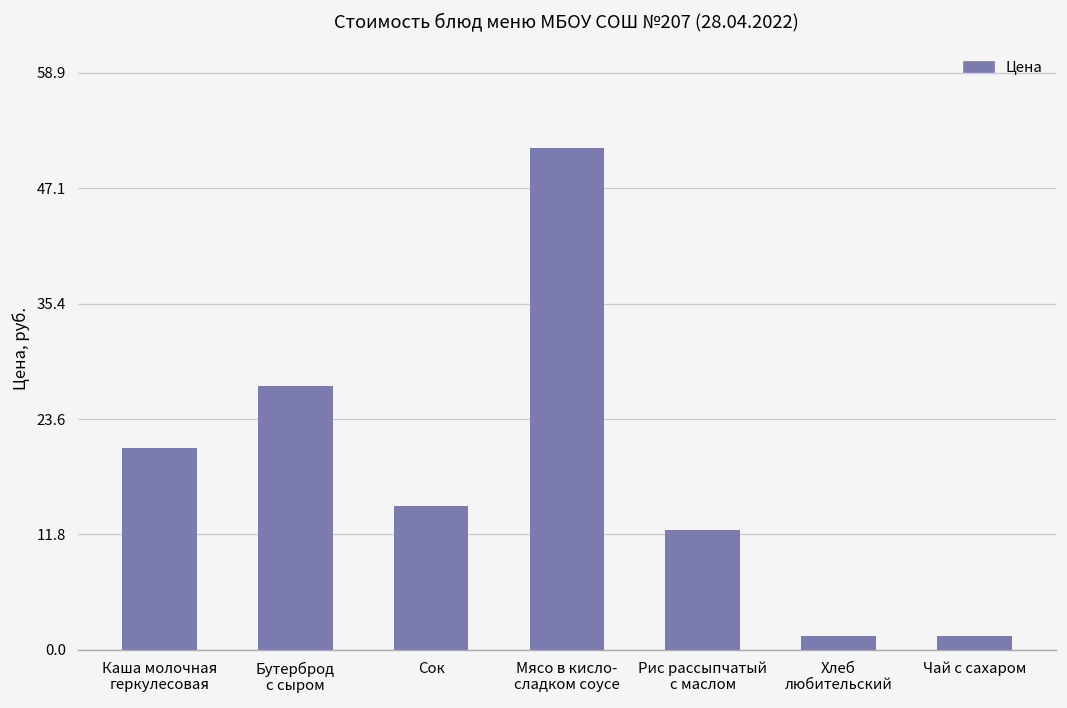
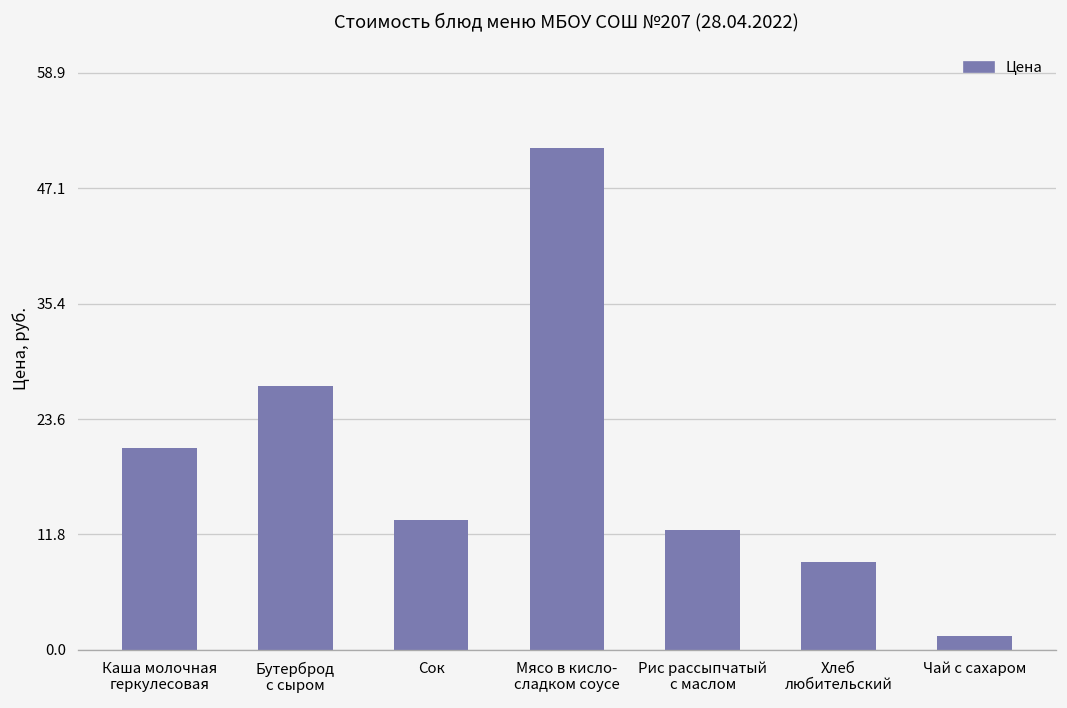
Сок: 15 -> 13
Хлеб любительский: 1 -> 9
